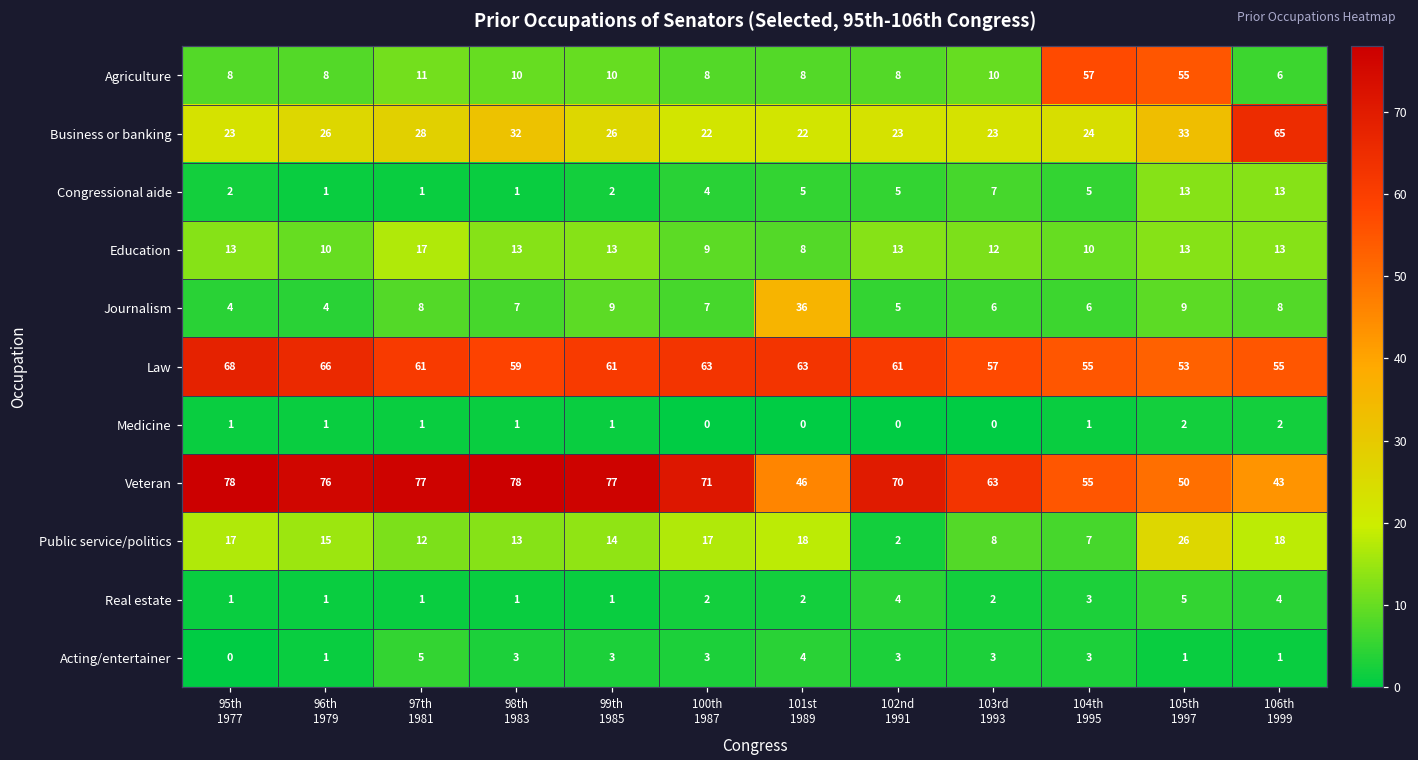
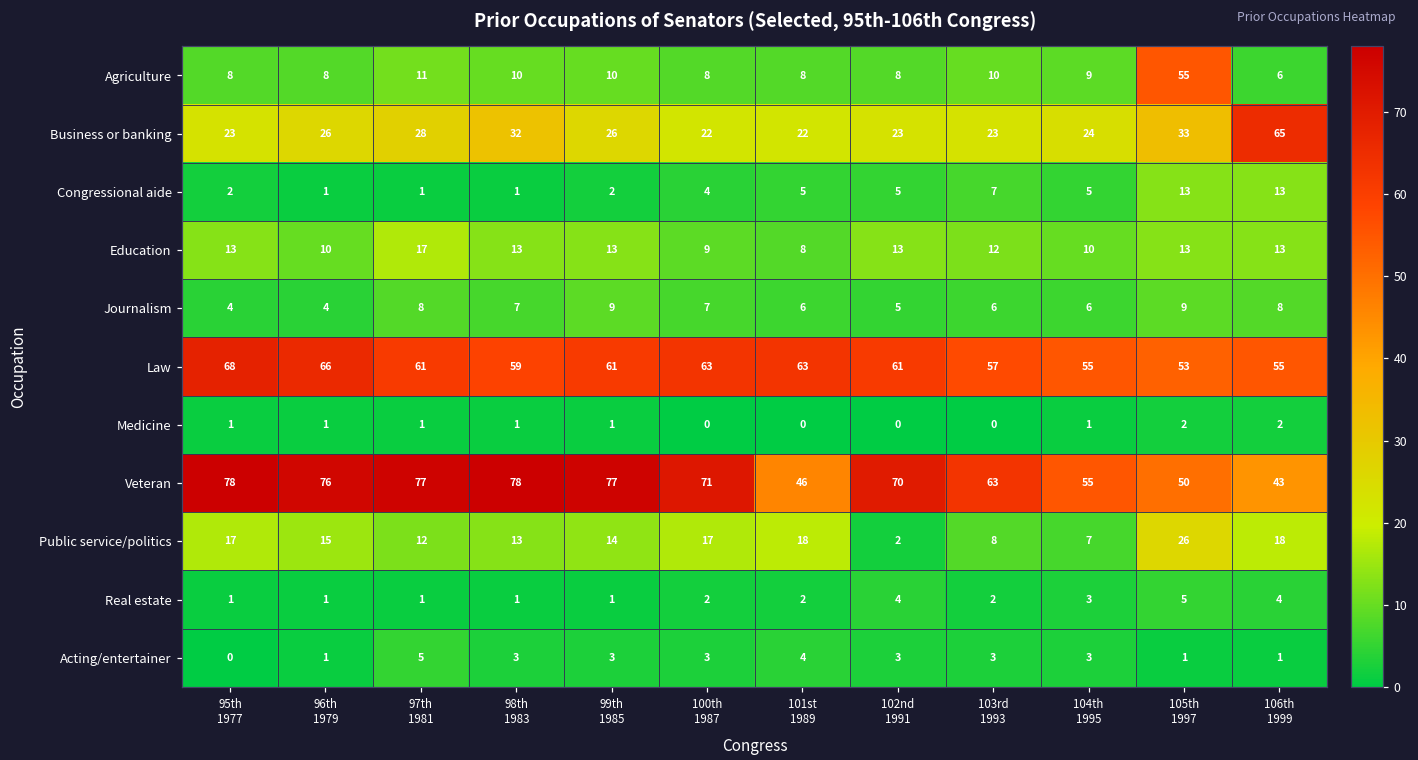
Agriculture, 104th 1995: 57 -> 9
Journalism, 101st 1989: 36 -> 6
